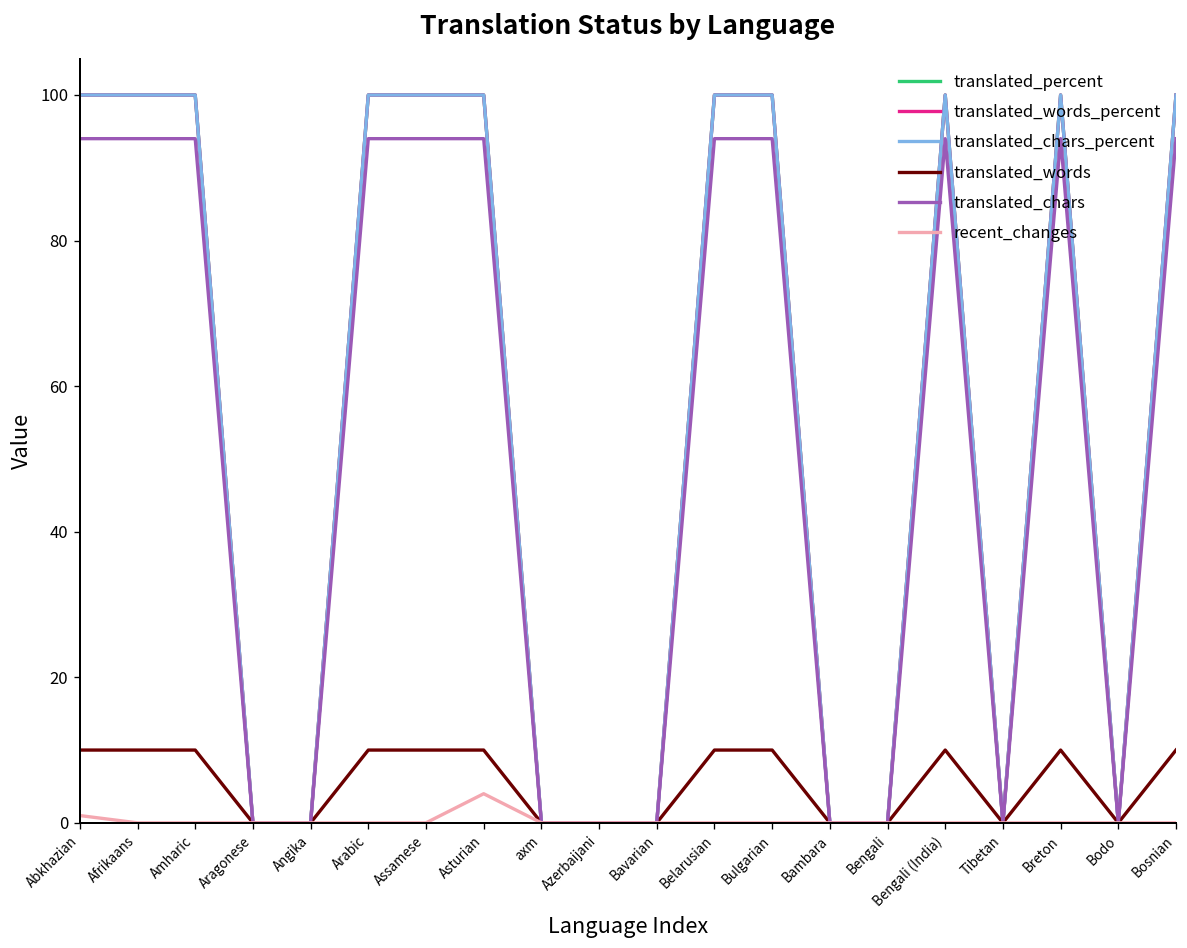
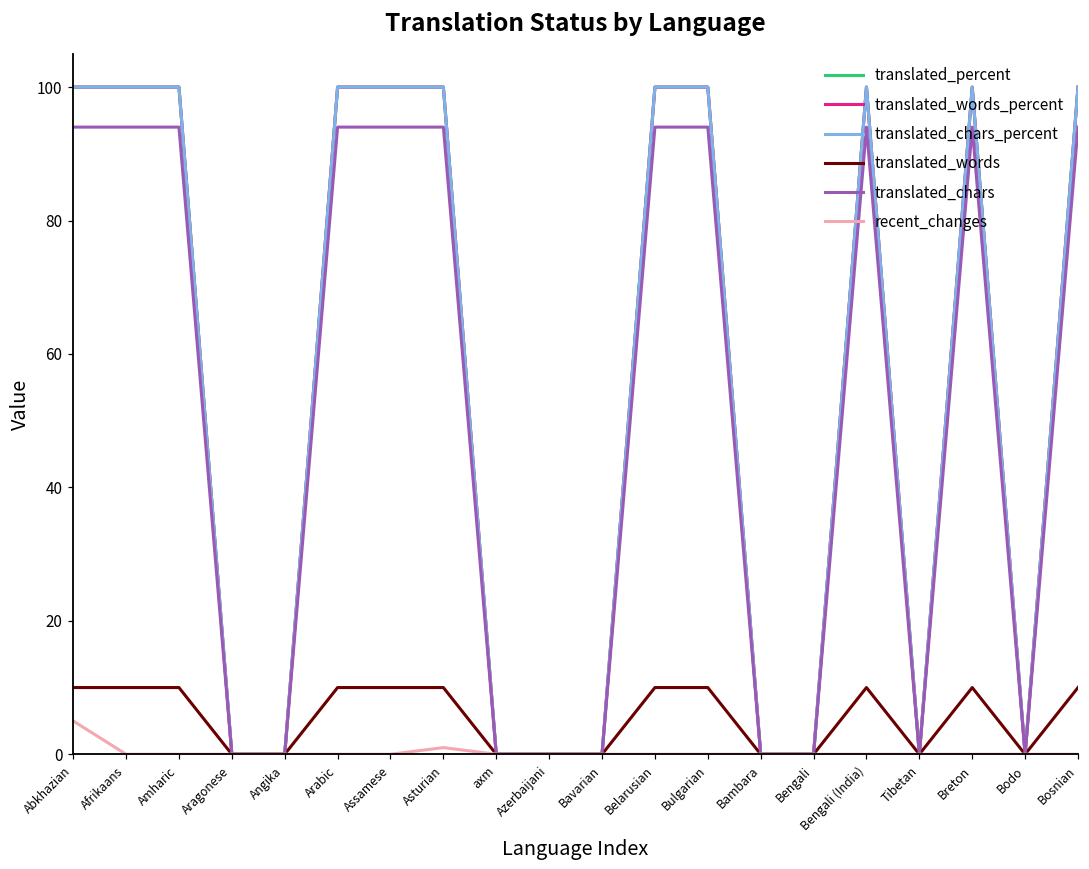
recent_changes, Abkhazian: 1 -> 5
recent_changes, Asturian: 4 -> 1
